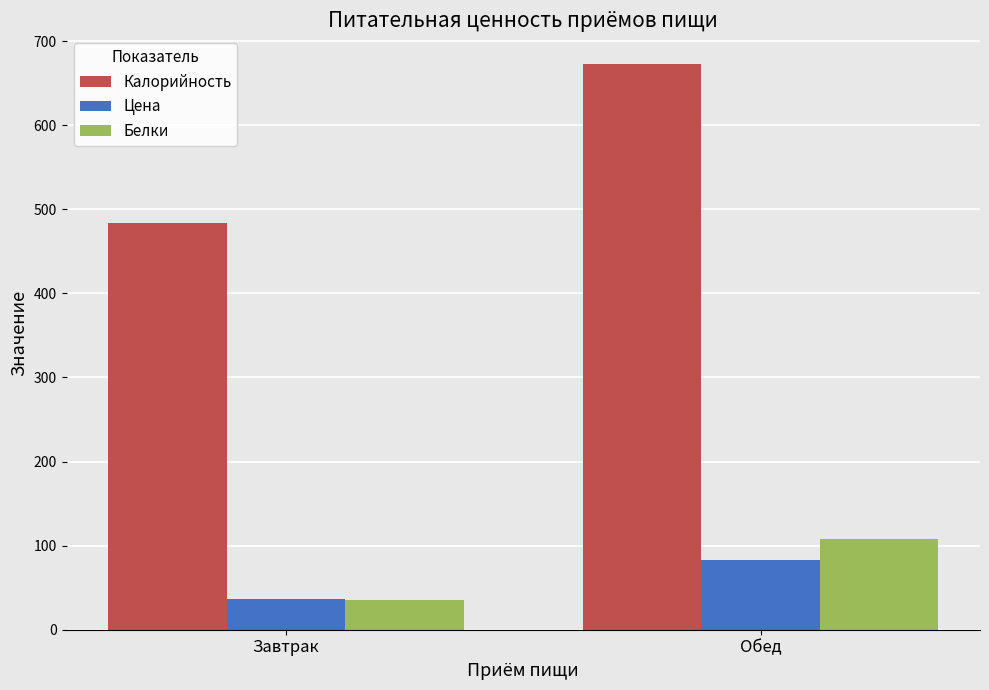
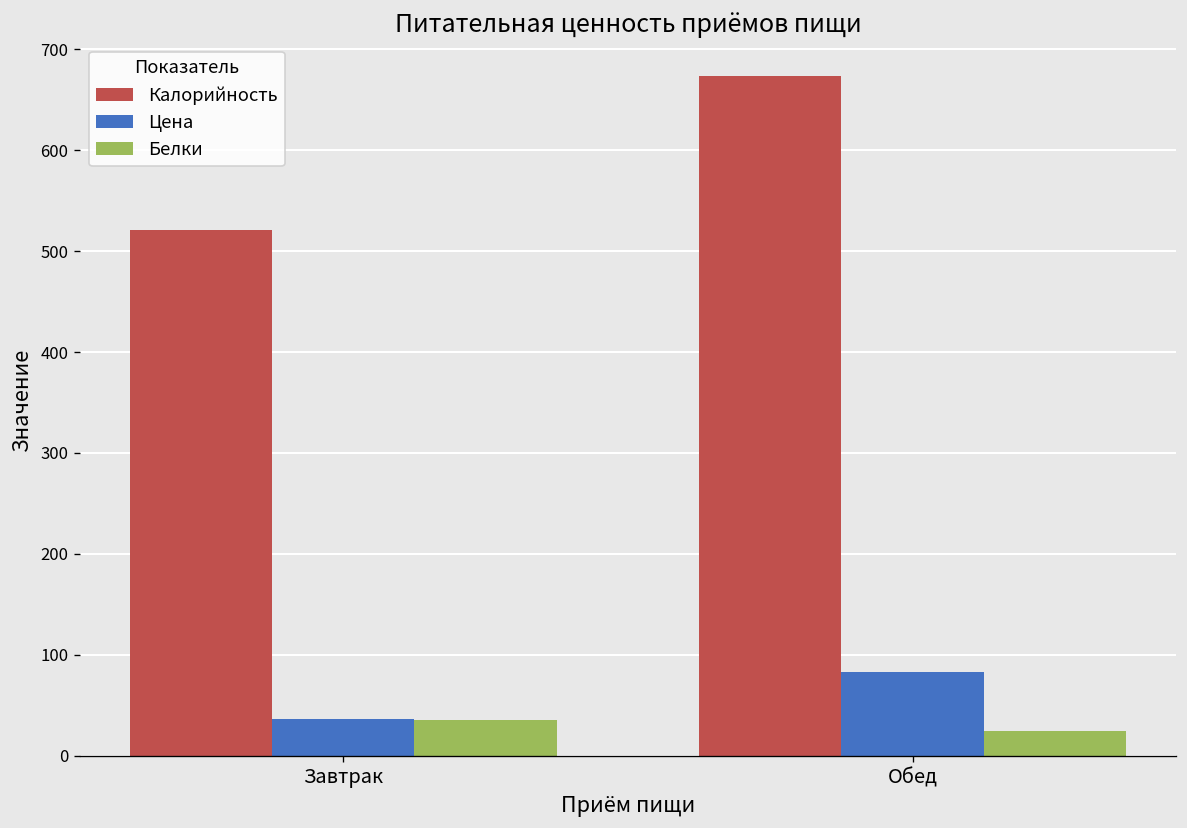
Калорийность, Завтрак: 480 -> 520
Белки, Обед: 110 -> 20
